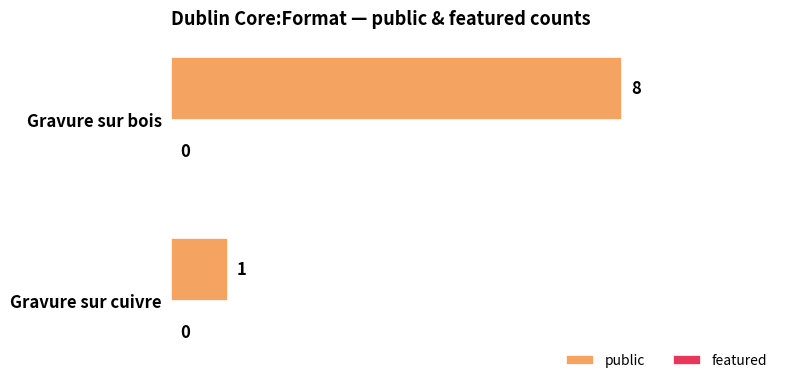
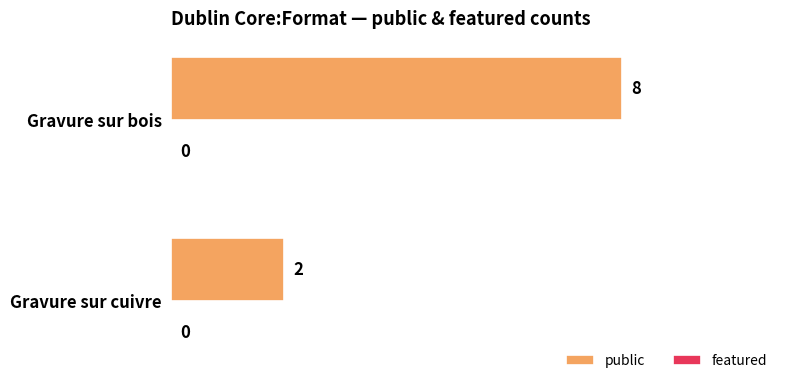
public, Gravure sur cuivre: 1 -> 2
